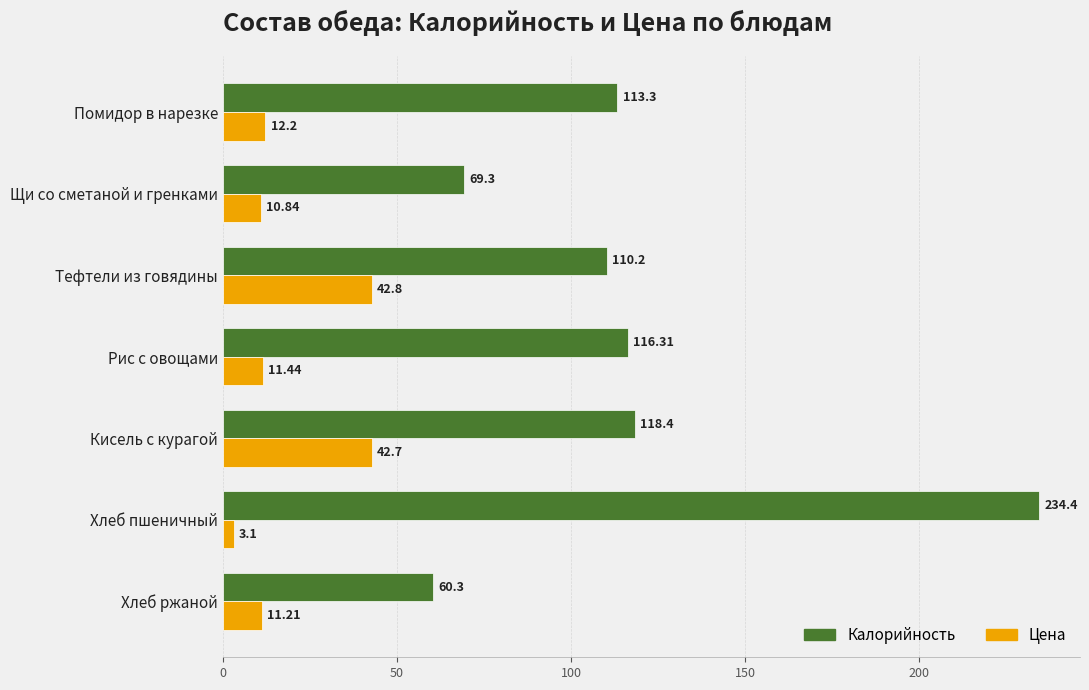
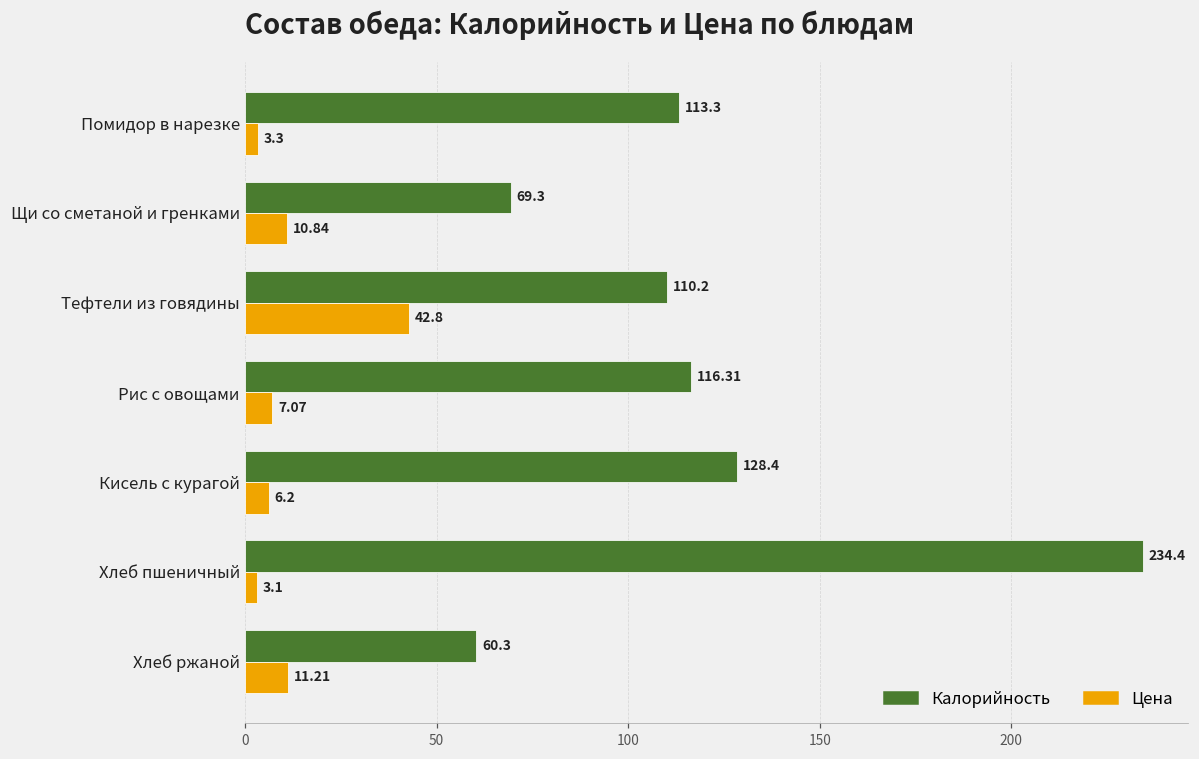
Цена, Помидор в нарезке: 12.2 -> 3.3
Цена, Рис с овощами: 11.44 -> 7.07
Калорийность, Кисель с курагой: 118.4 -> 128.4
Цена, Кисель с курагой: 42.7 -> 6.2
